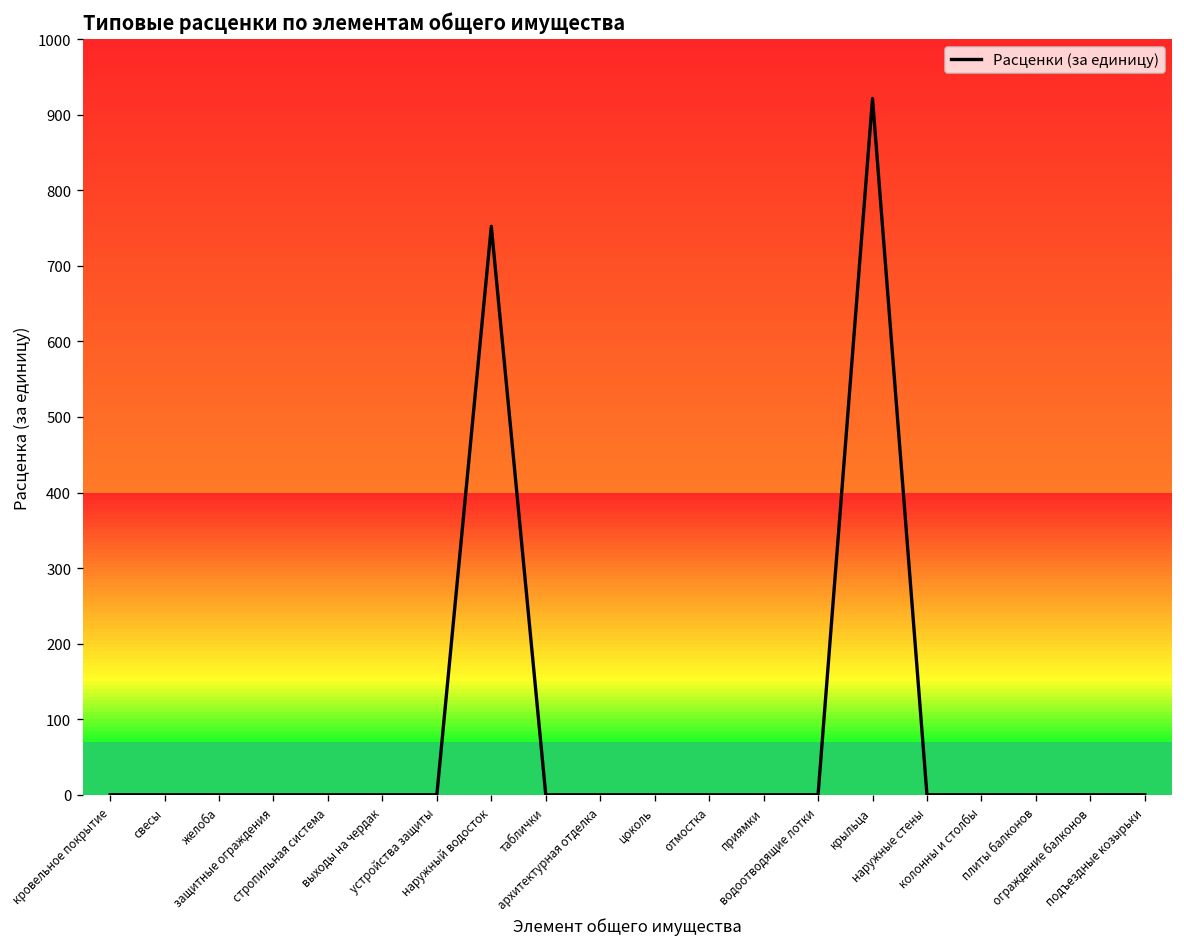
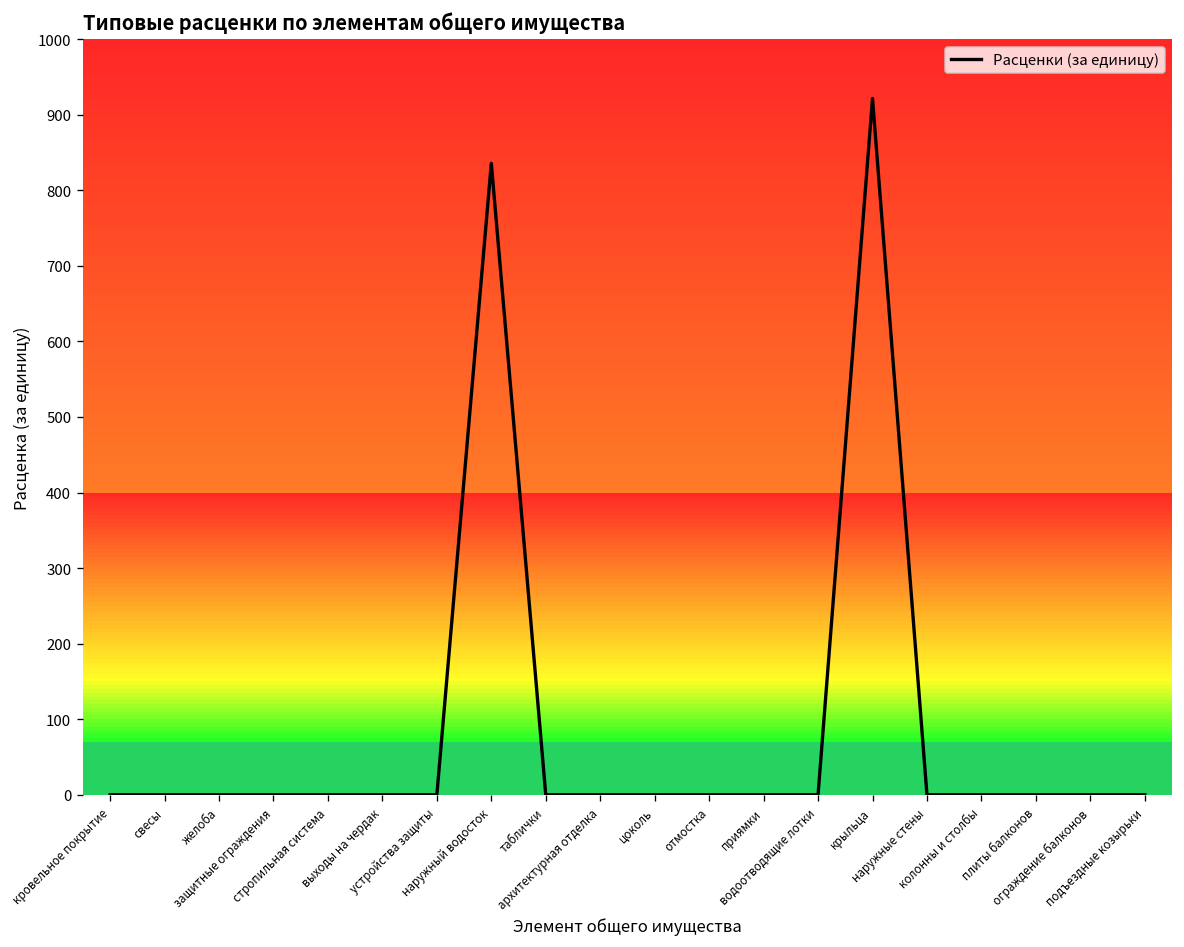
наружный водосток: 750 -> 840
